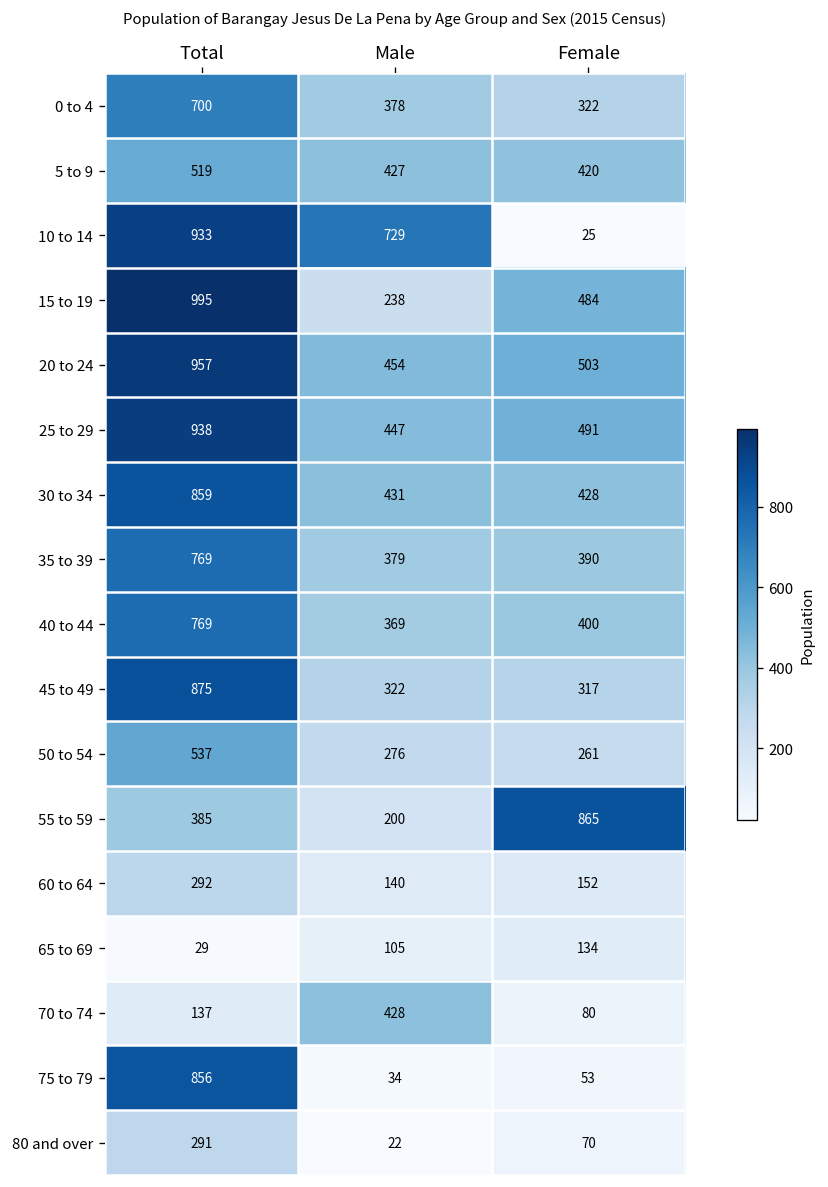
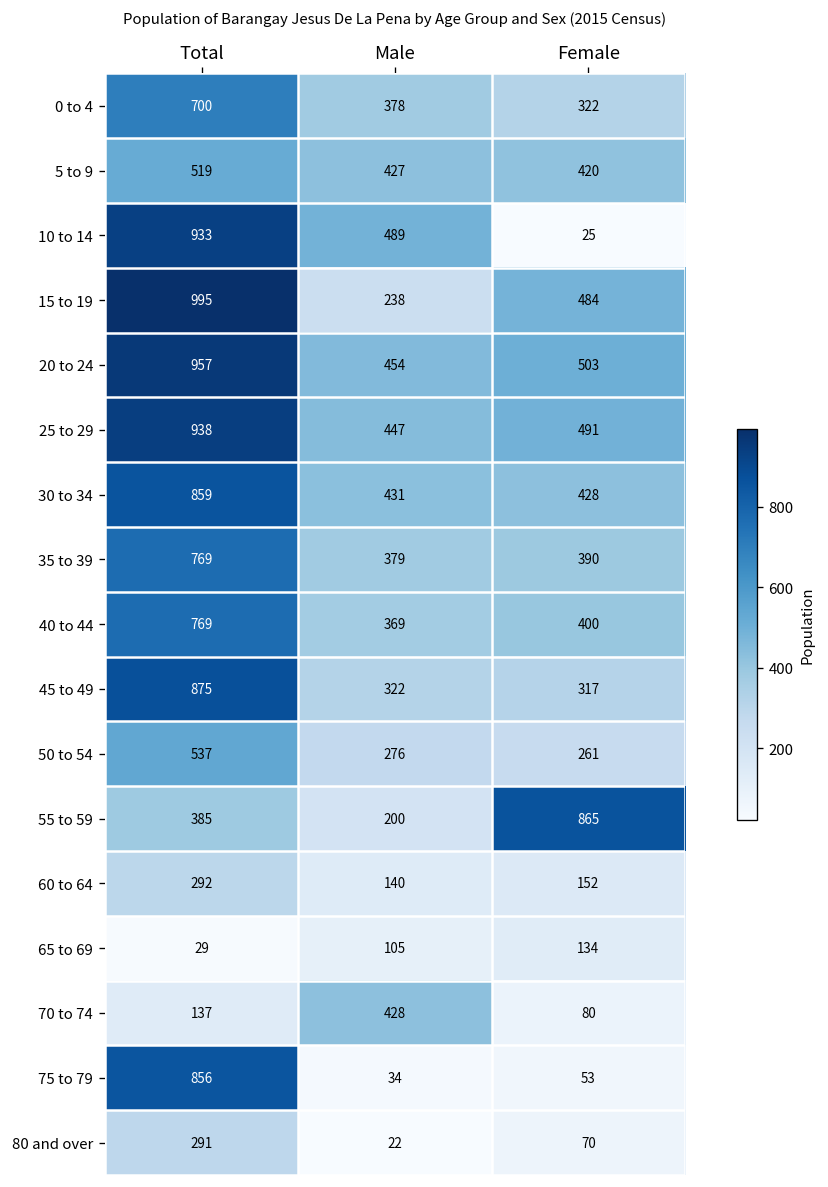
10 to 14, Male: 729 -> 489
